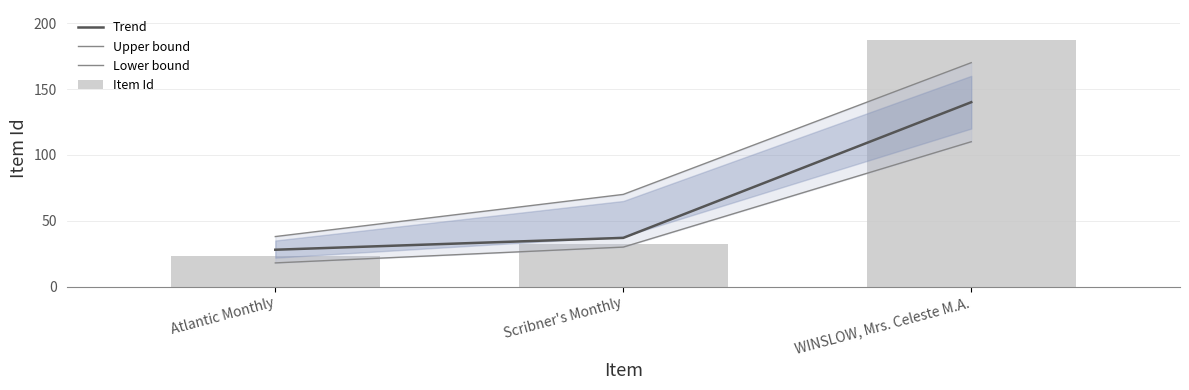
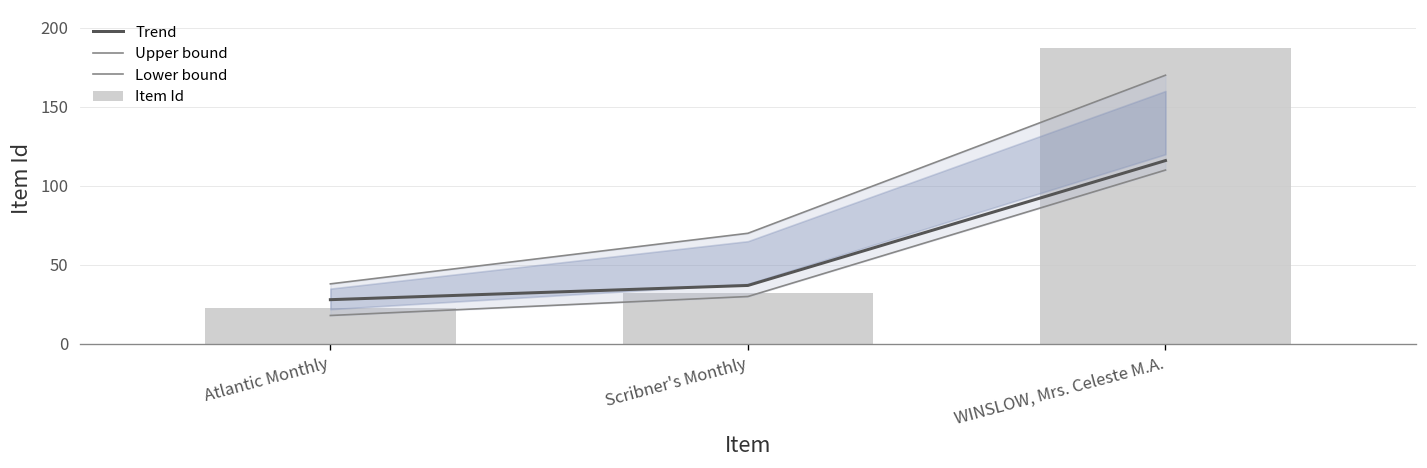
Trend, WINSLOW, Mrs. Celeste M.A.: 140 -> 116
